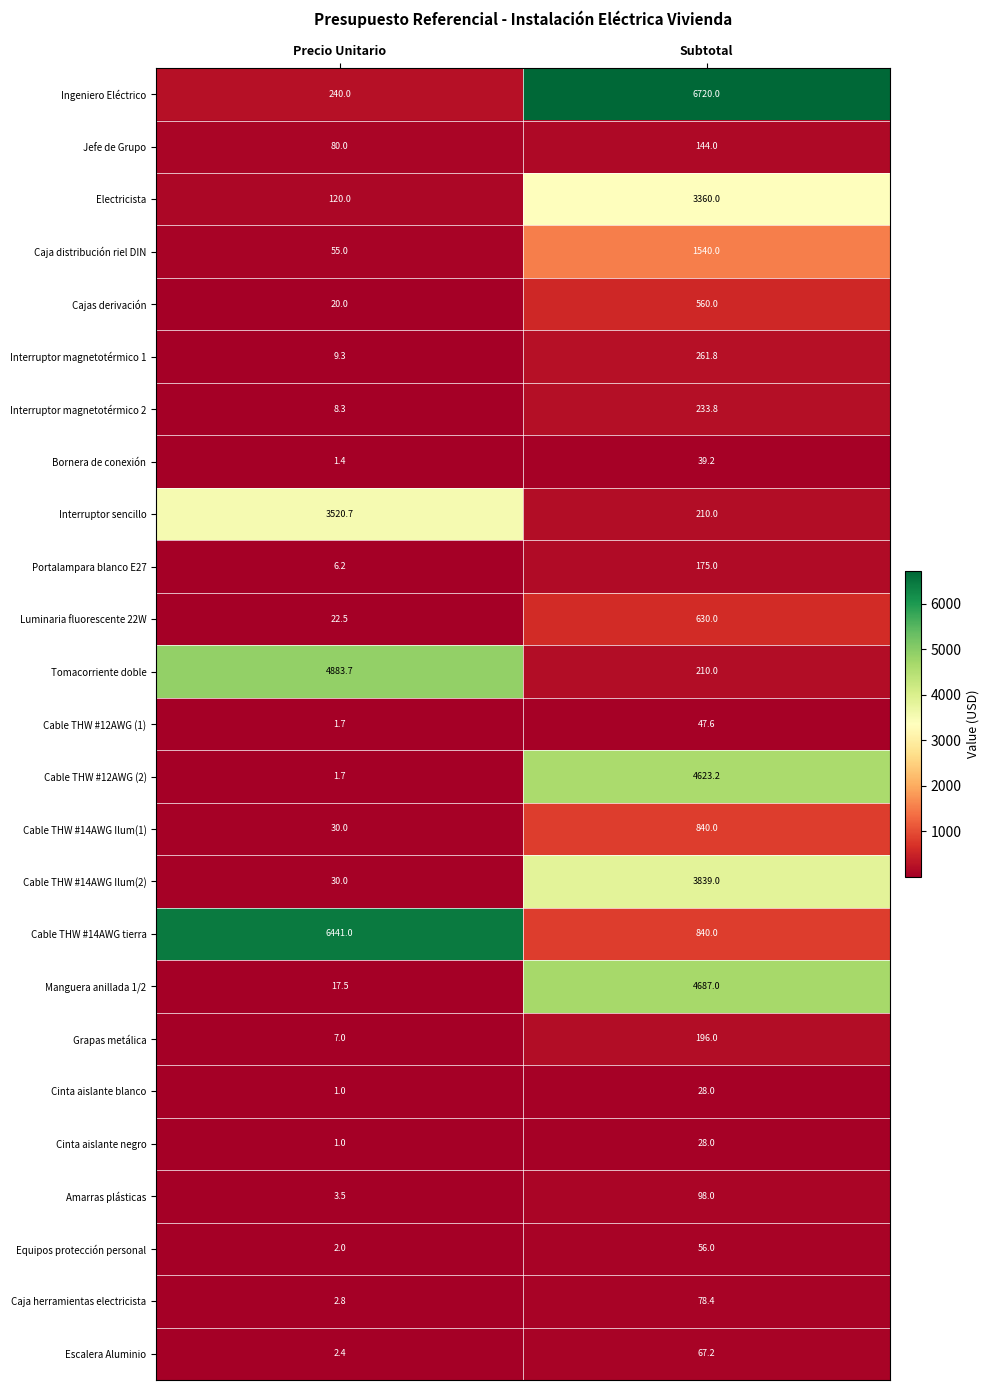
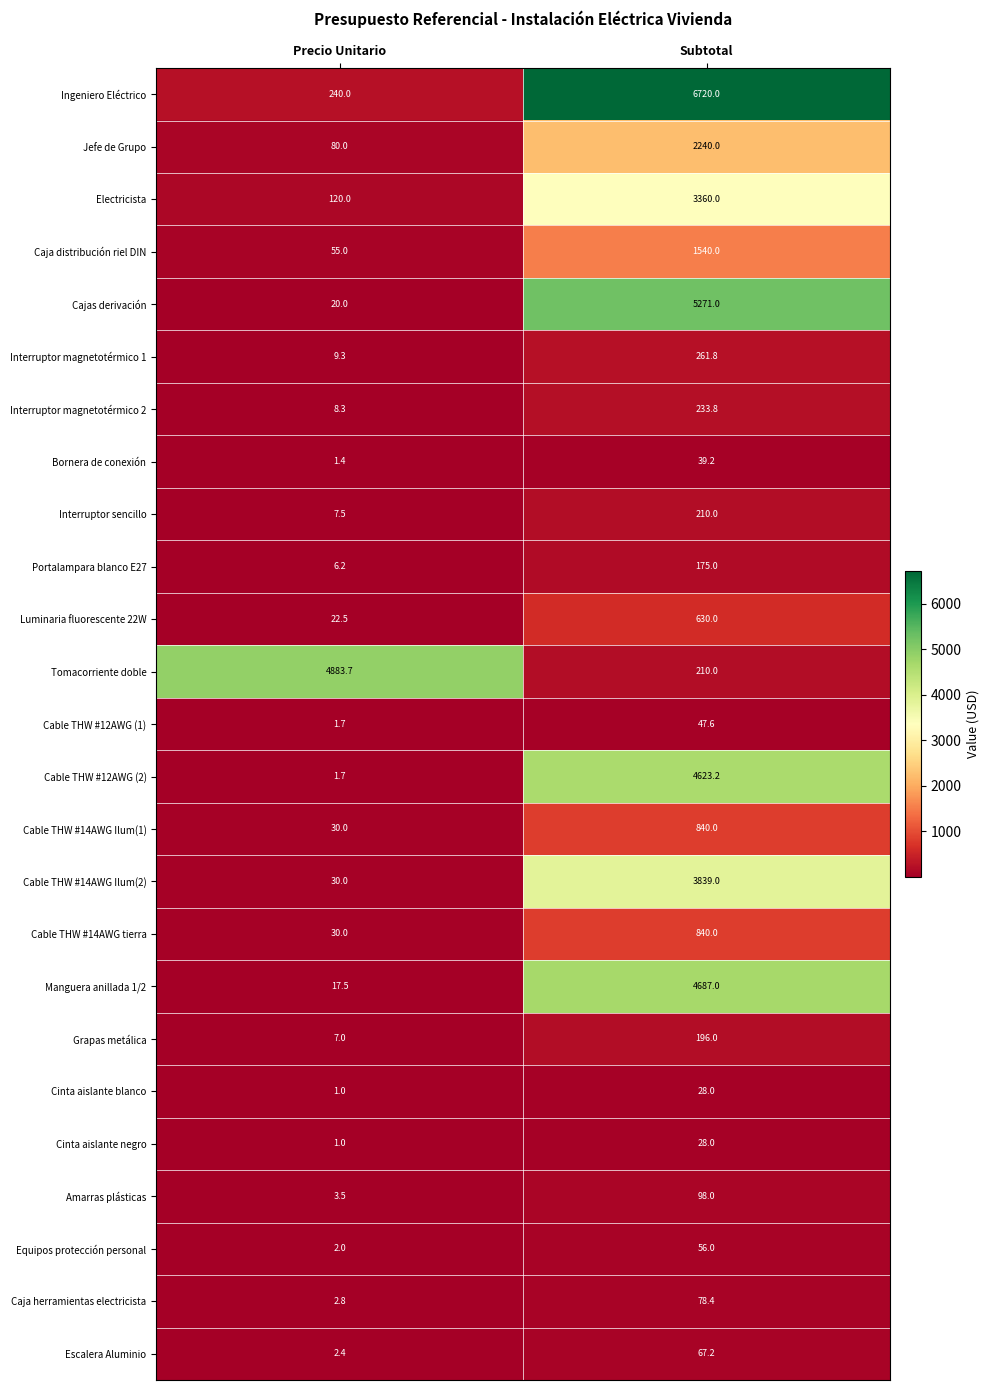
Jefe de Grupo, Subtotal: 144.0 -> 2240.0
Cajas derivación, Subtotal: 560.0 -> 5271.0
Interruptor sencillo, Precio Unitario: 3520.7 -> 7.5
Cable THW #14AWG tierra, Precio Unitario: 6441.0 -> 30.0
